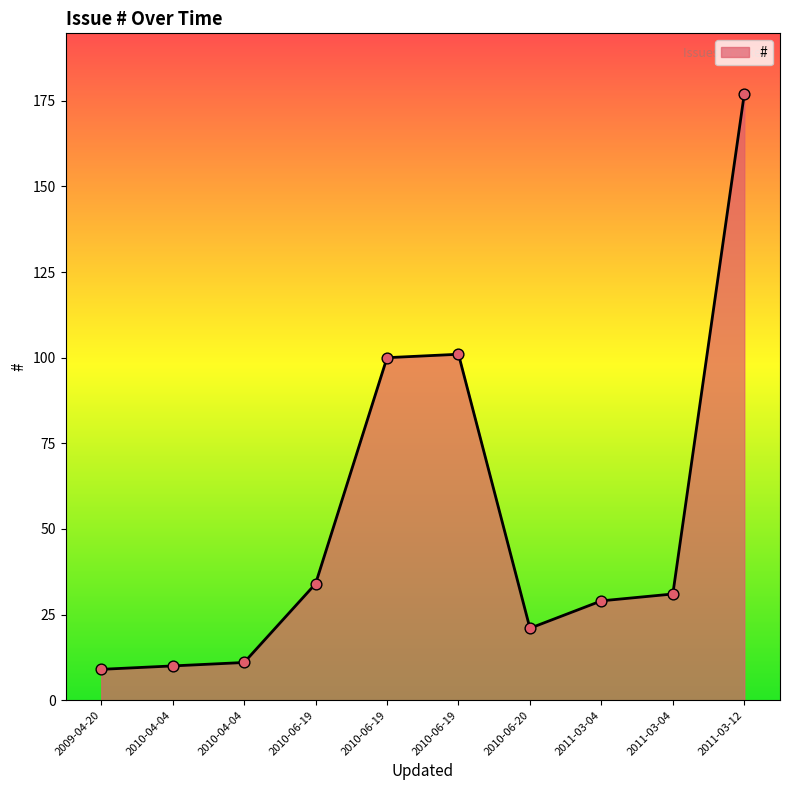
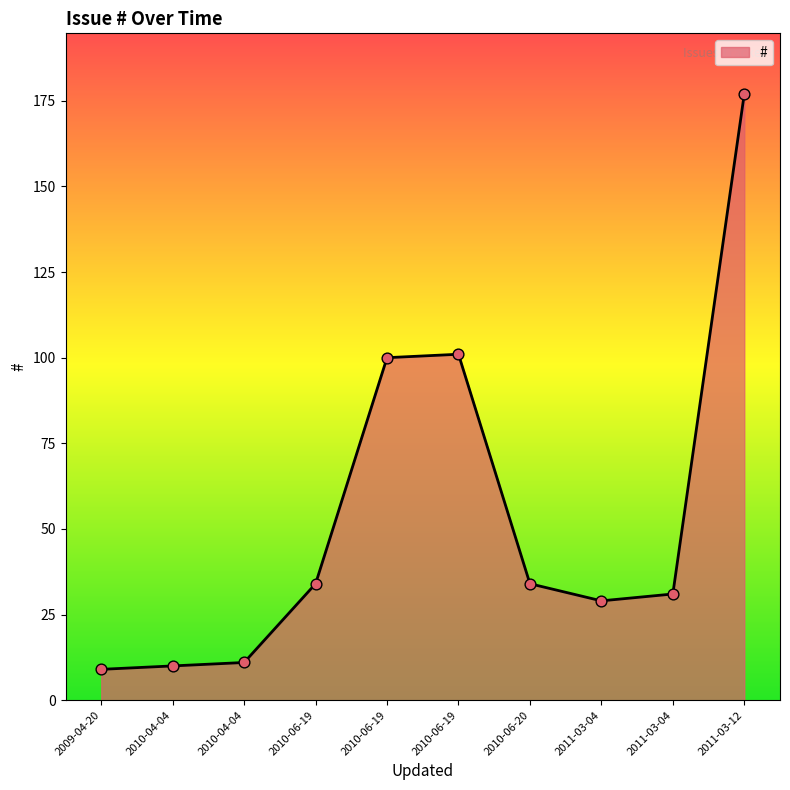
2010-06-20: 21 -> 34
